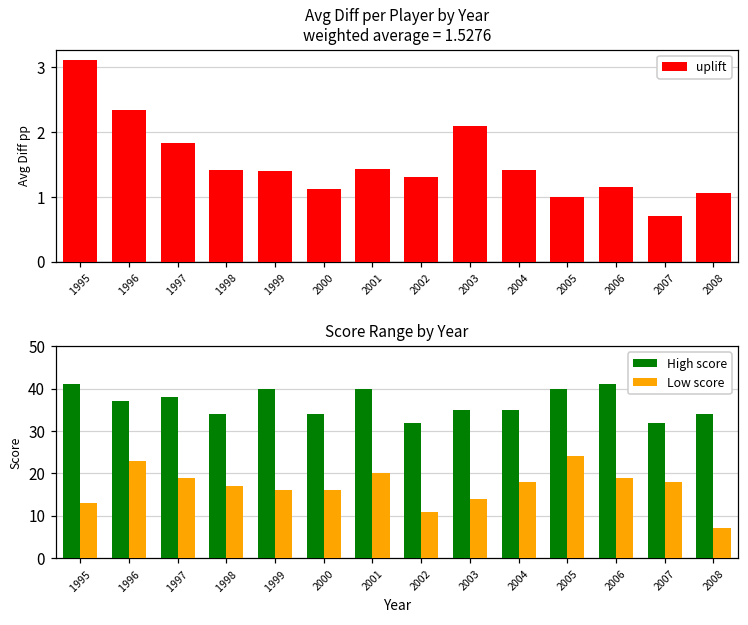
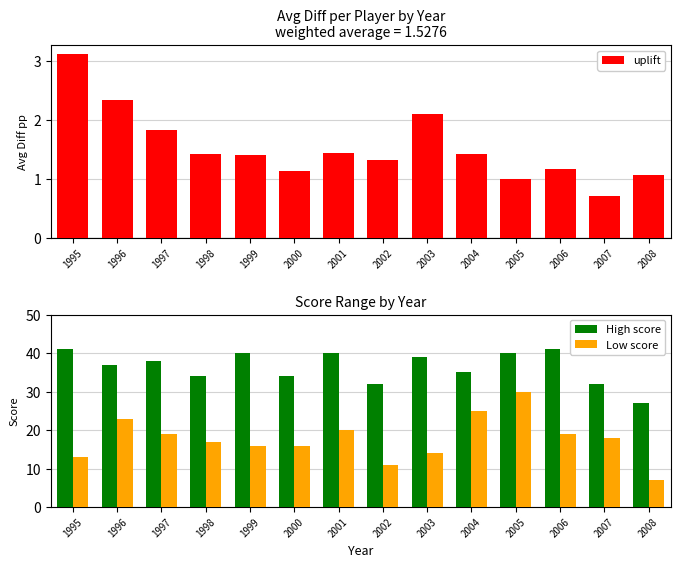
Score Range by Year, High score, 2003: 35 -> 39
Score Range by Year, Low score, 2004: 18 -> 25
Score Range by Year, Low score, 2005: 24 -> 30
Score Range by Year, High score, 2008: 34 -> 27
